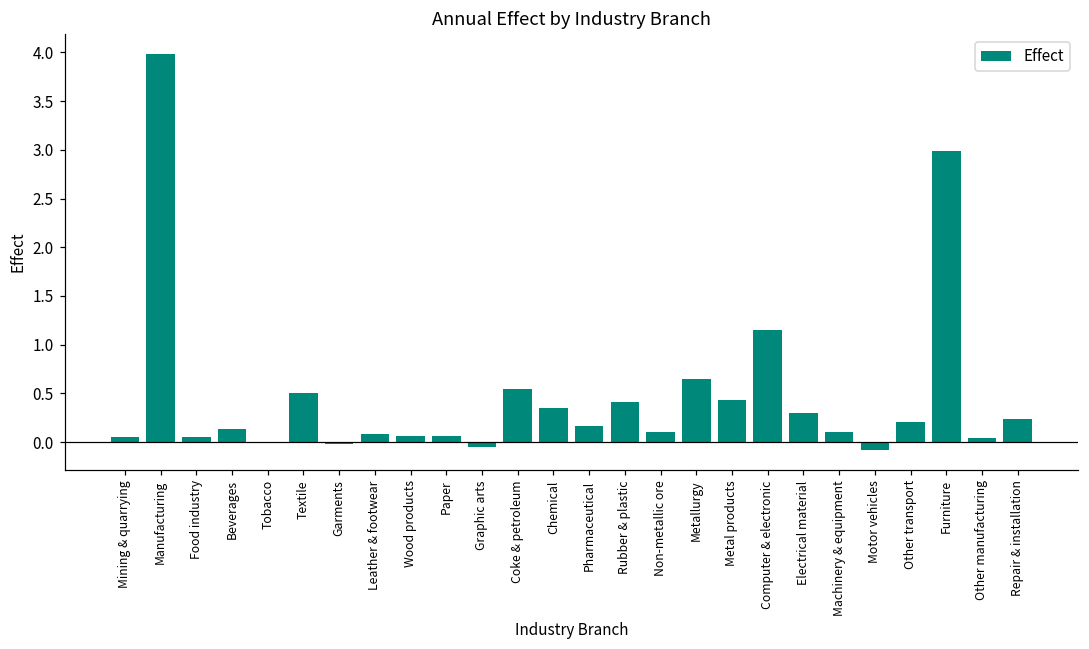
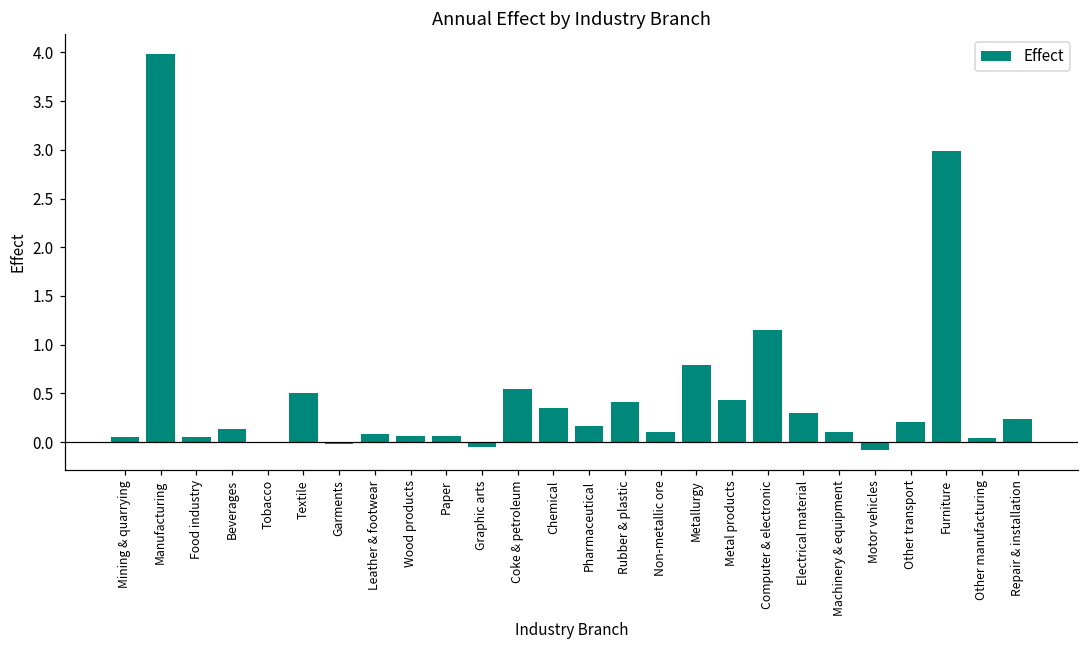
Metallurgy: 0.7 -> 0.8
